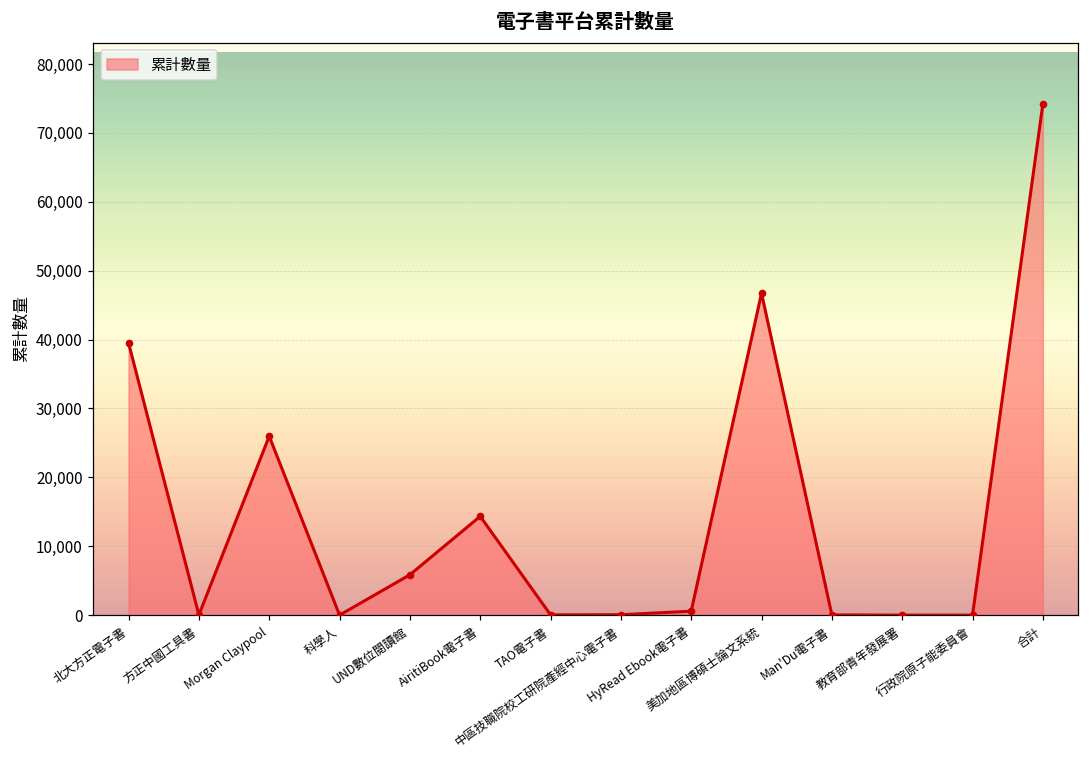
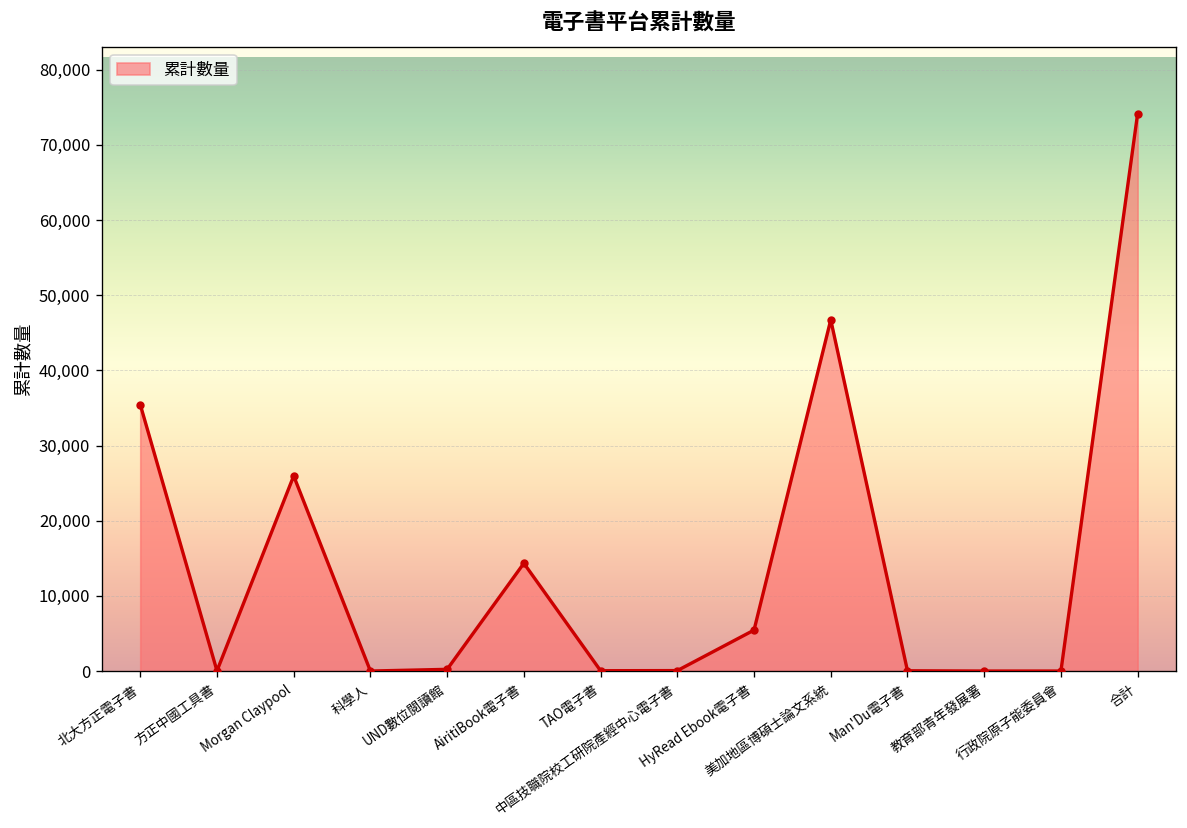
北大方正電子書: 40,000 -> 35,000
UND數位閱讀館: 6,000 -> 0
HyRead Ebook電子書: 1,000 -> 5,000
